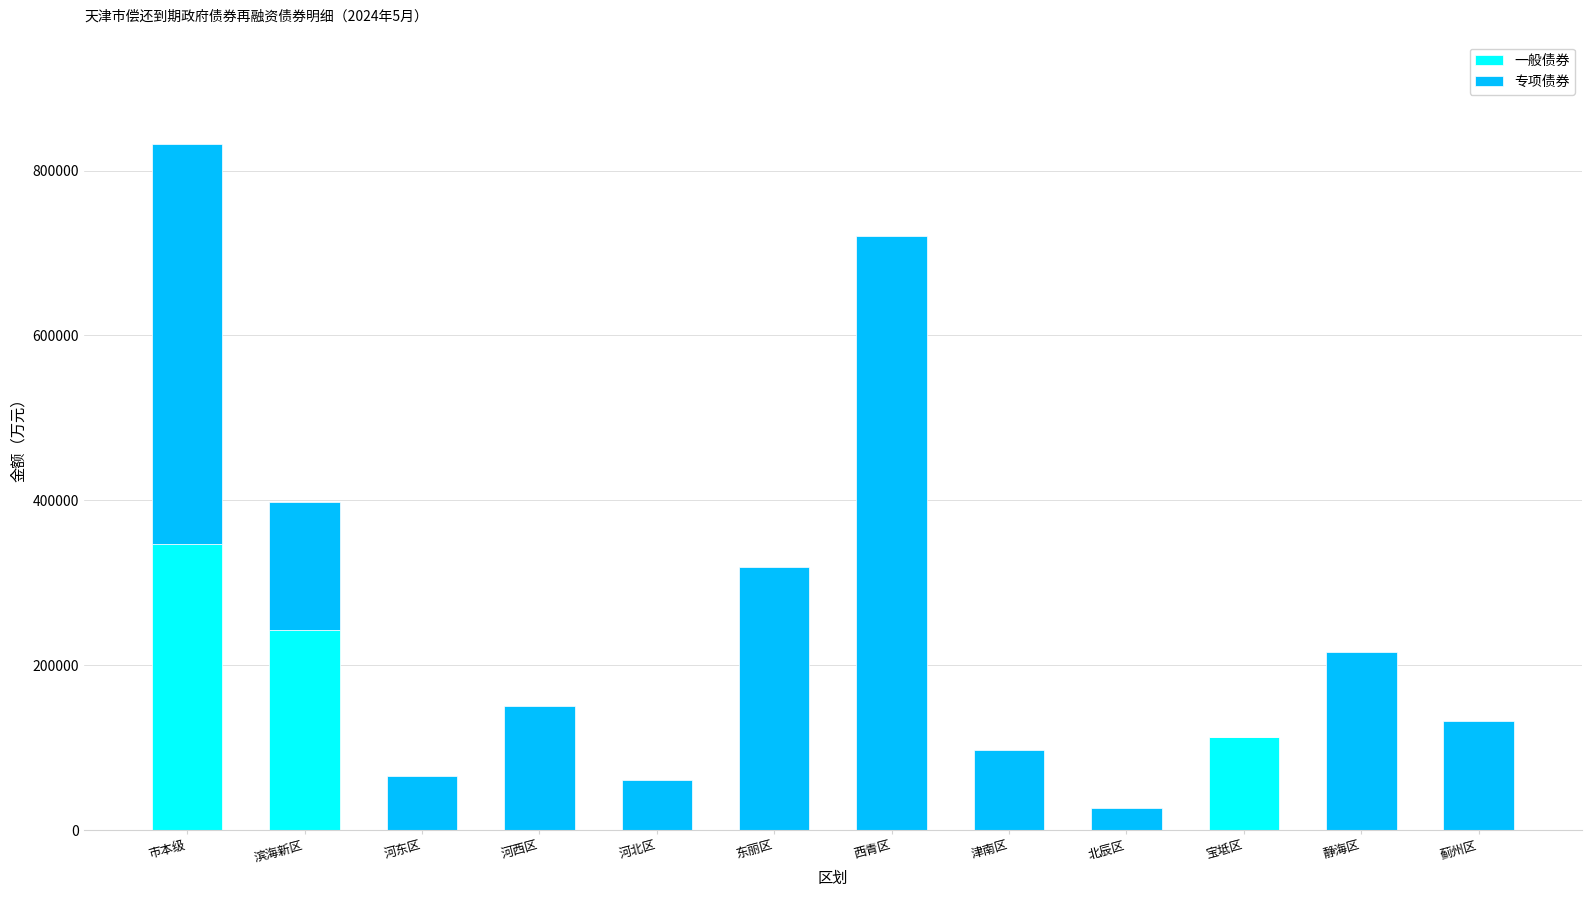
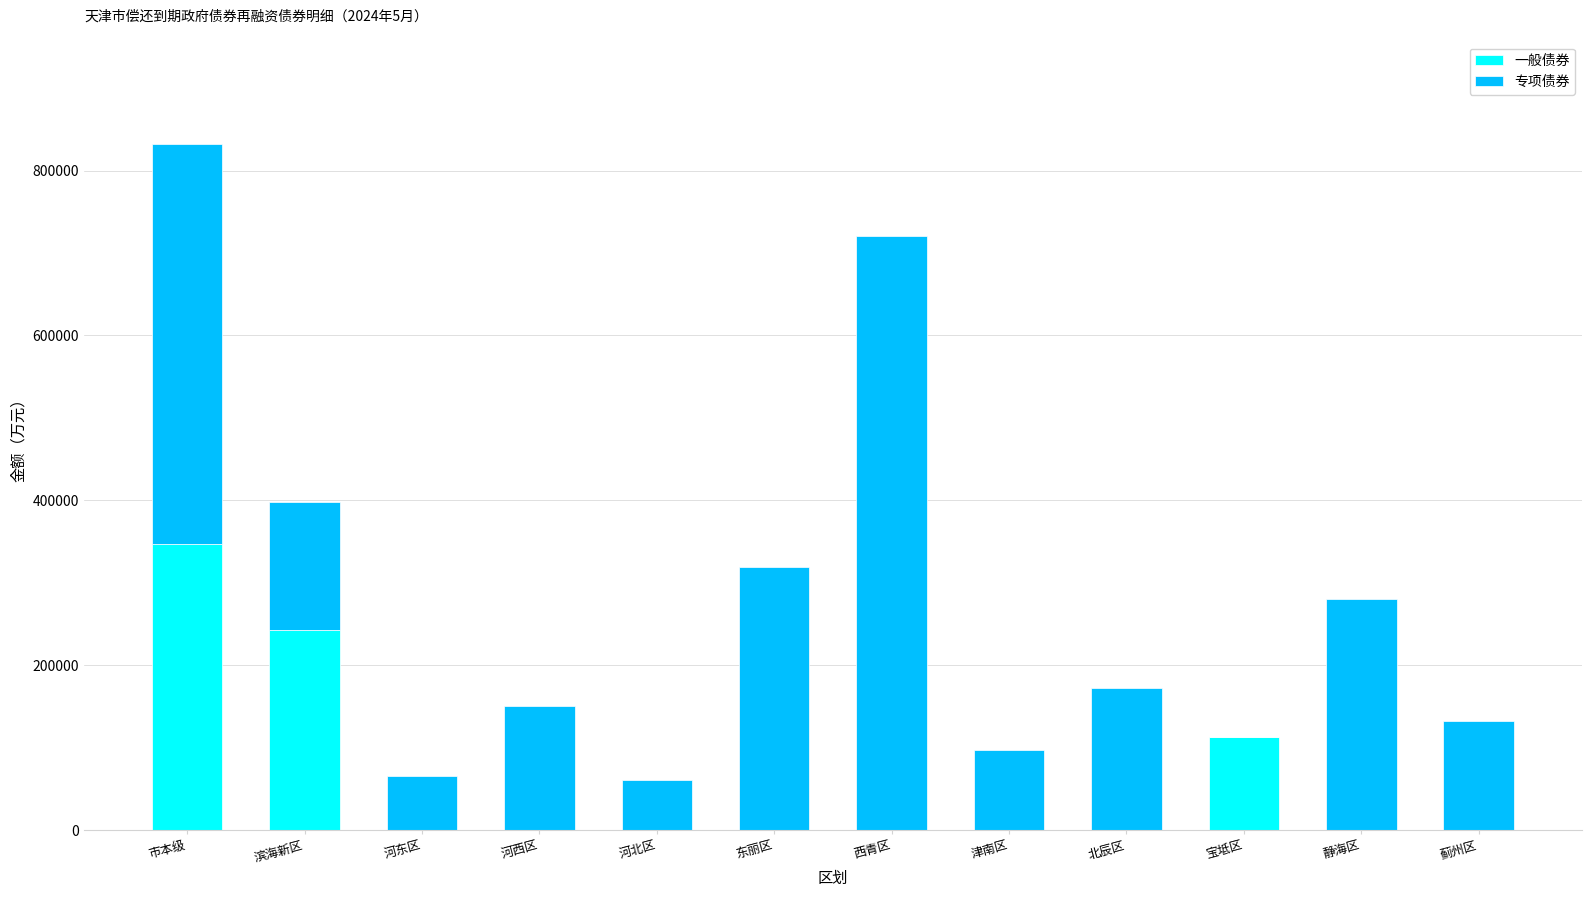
专项债券, 北辰区: 30000 -> 170000
专项债券, 静海区: 220000 -> 280000
